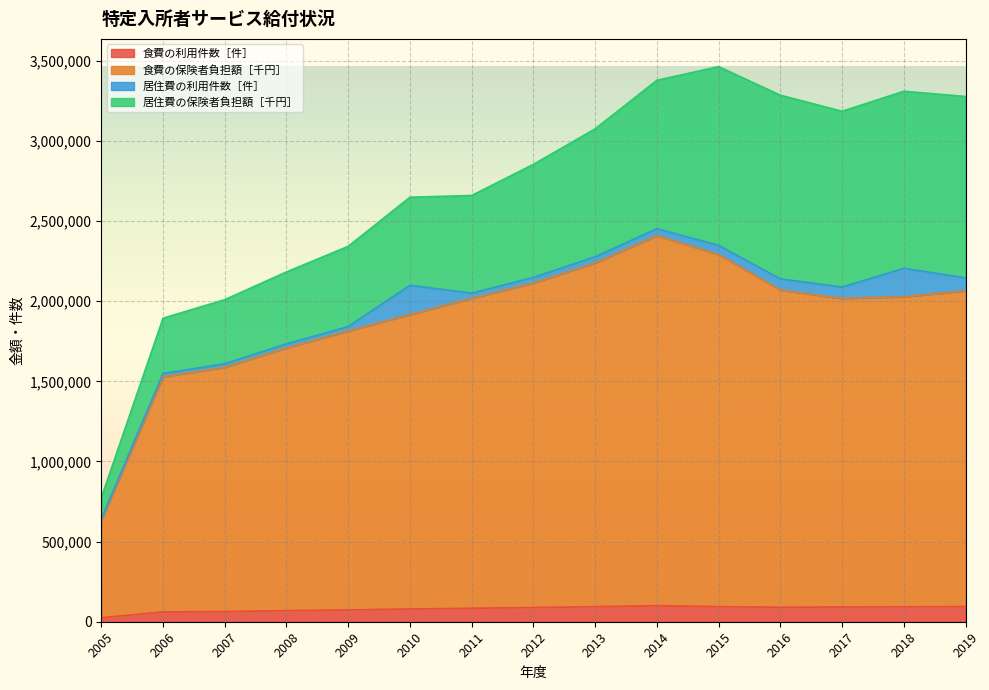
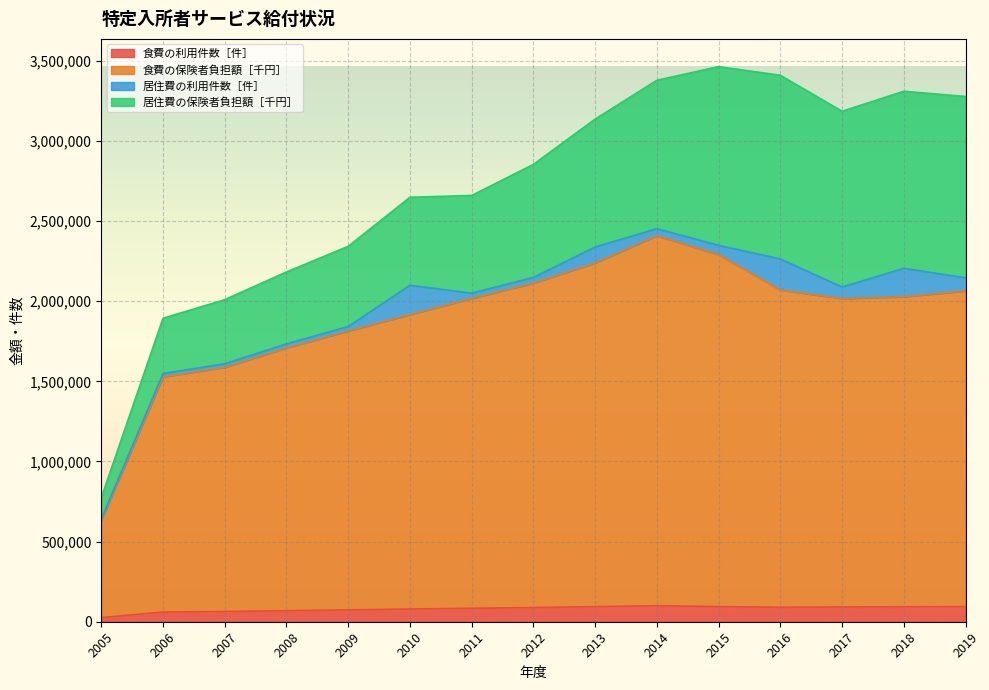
居住費の利用件数［件］, 2013: 40,000 -> 100,000
居住費の利用件数［件］, 2016: 70,000 -> 190,000
